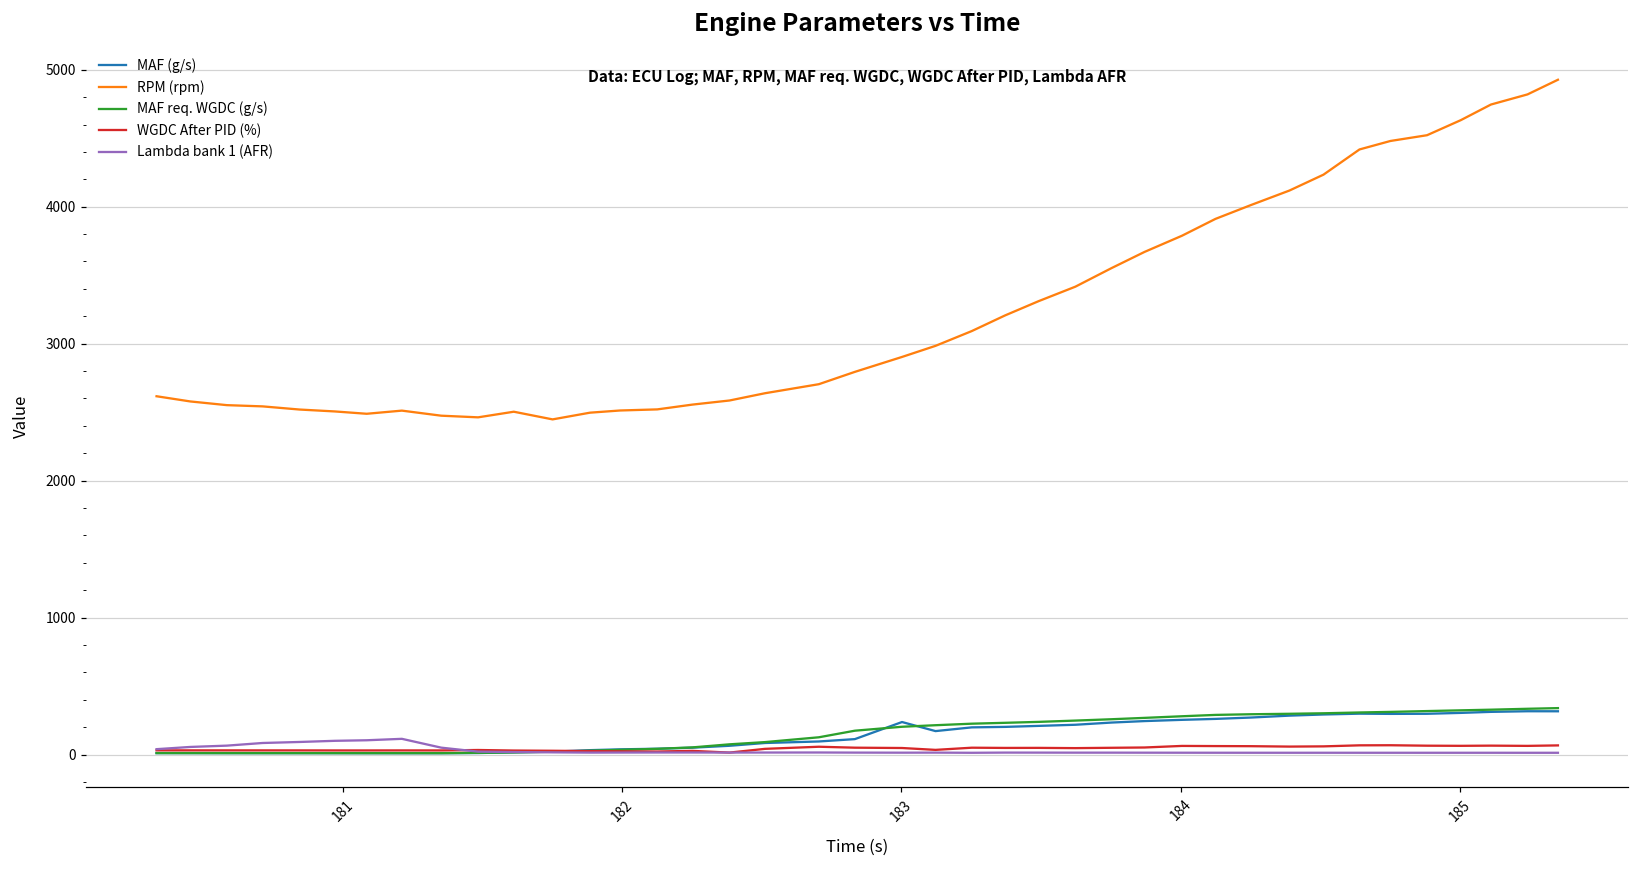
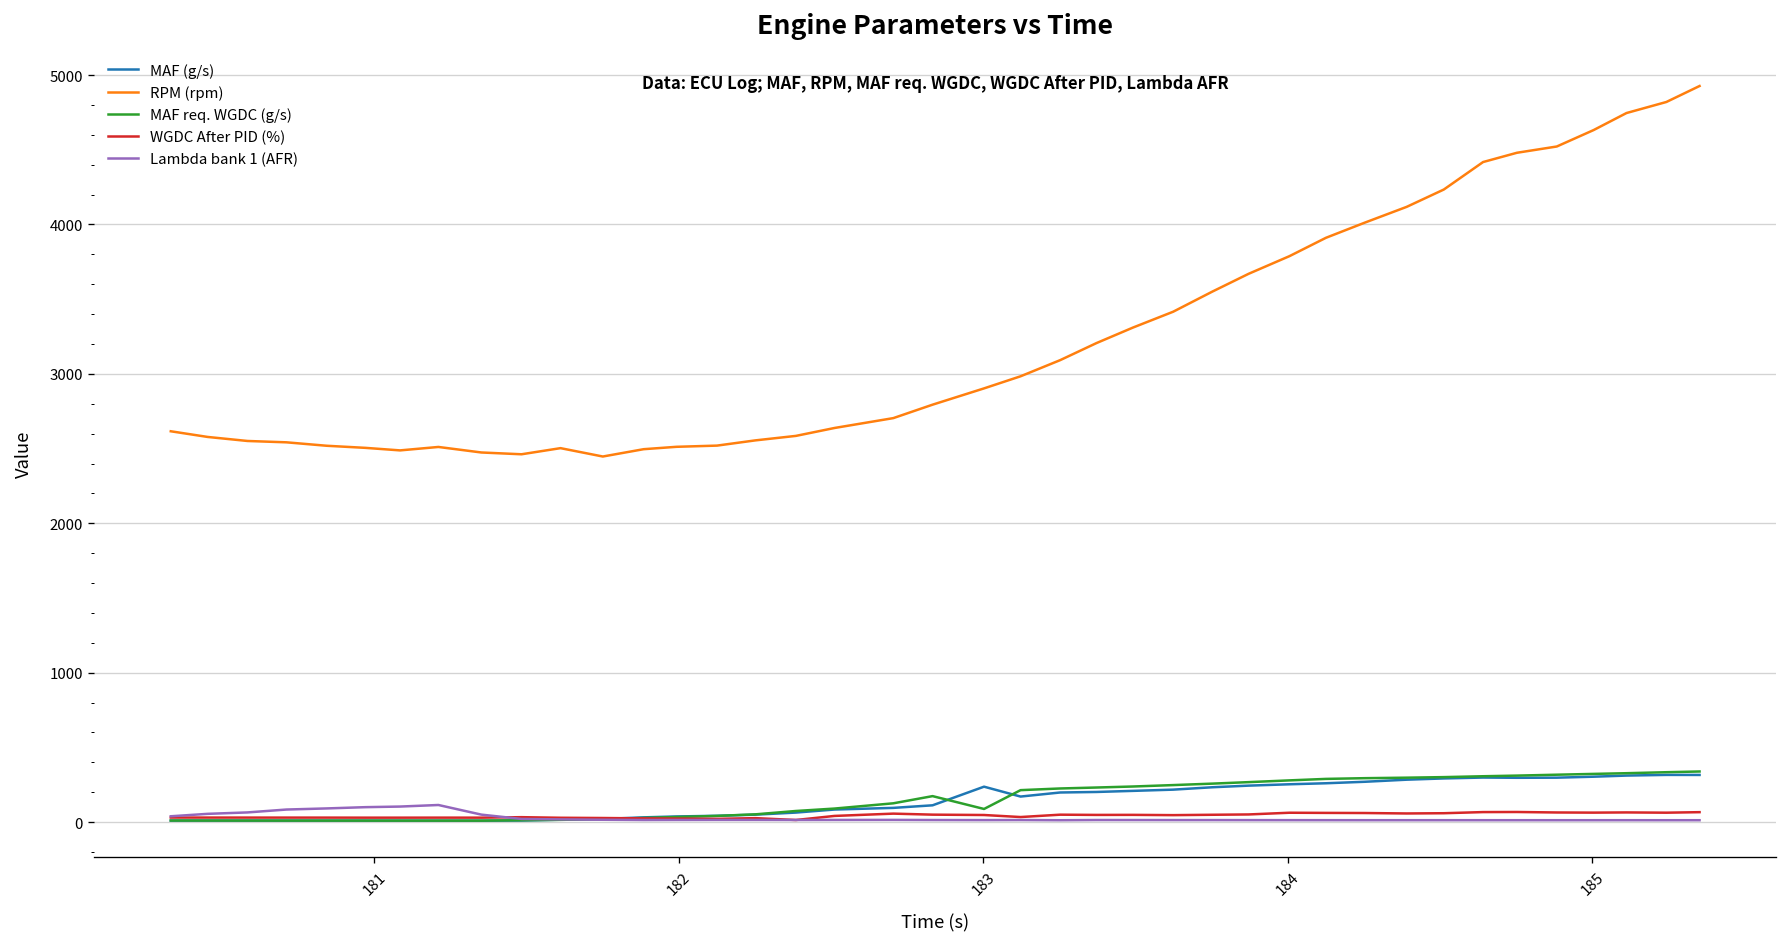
MAF req. WGDC (g/s), 183: 200 -> 90
